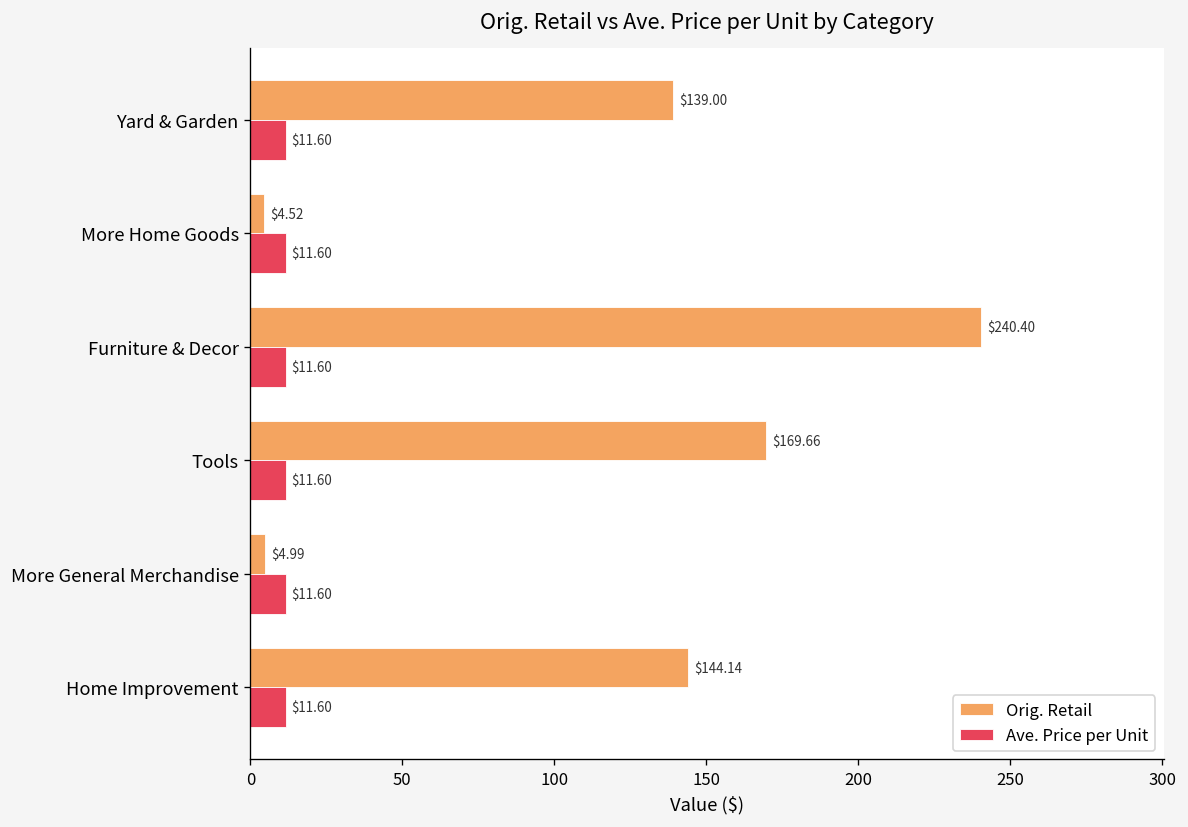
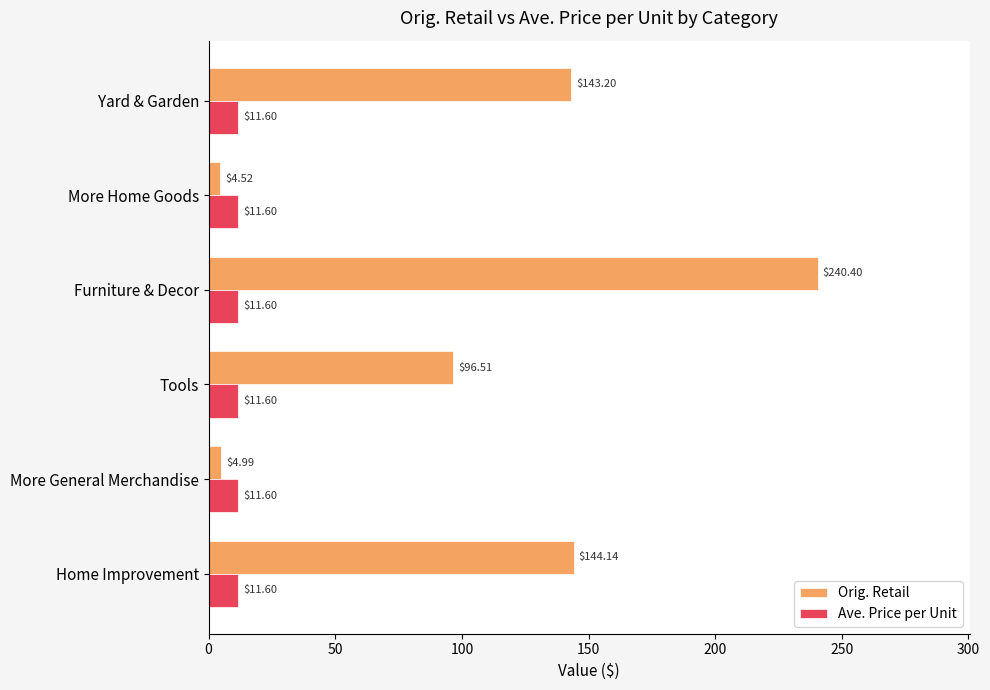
Orig. Retail, Yard & Garden: $139.00 -> $143.20
Orig. Retail, Tools: $169.66 -> $96.51
